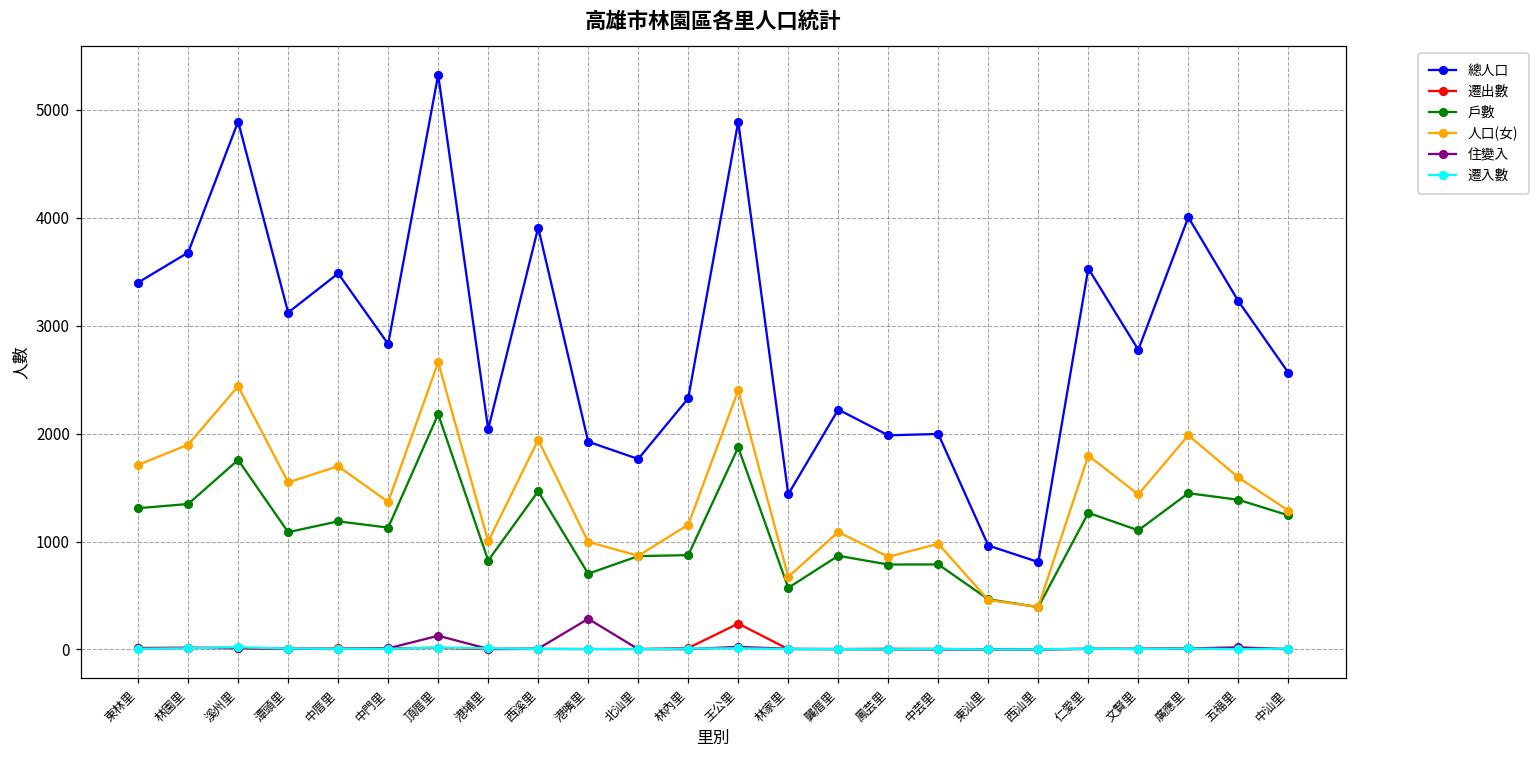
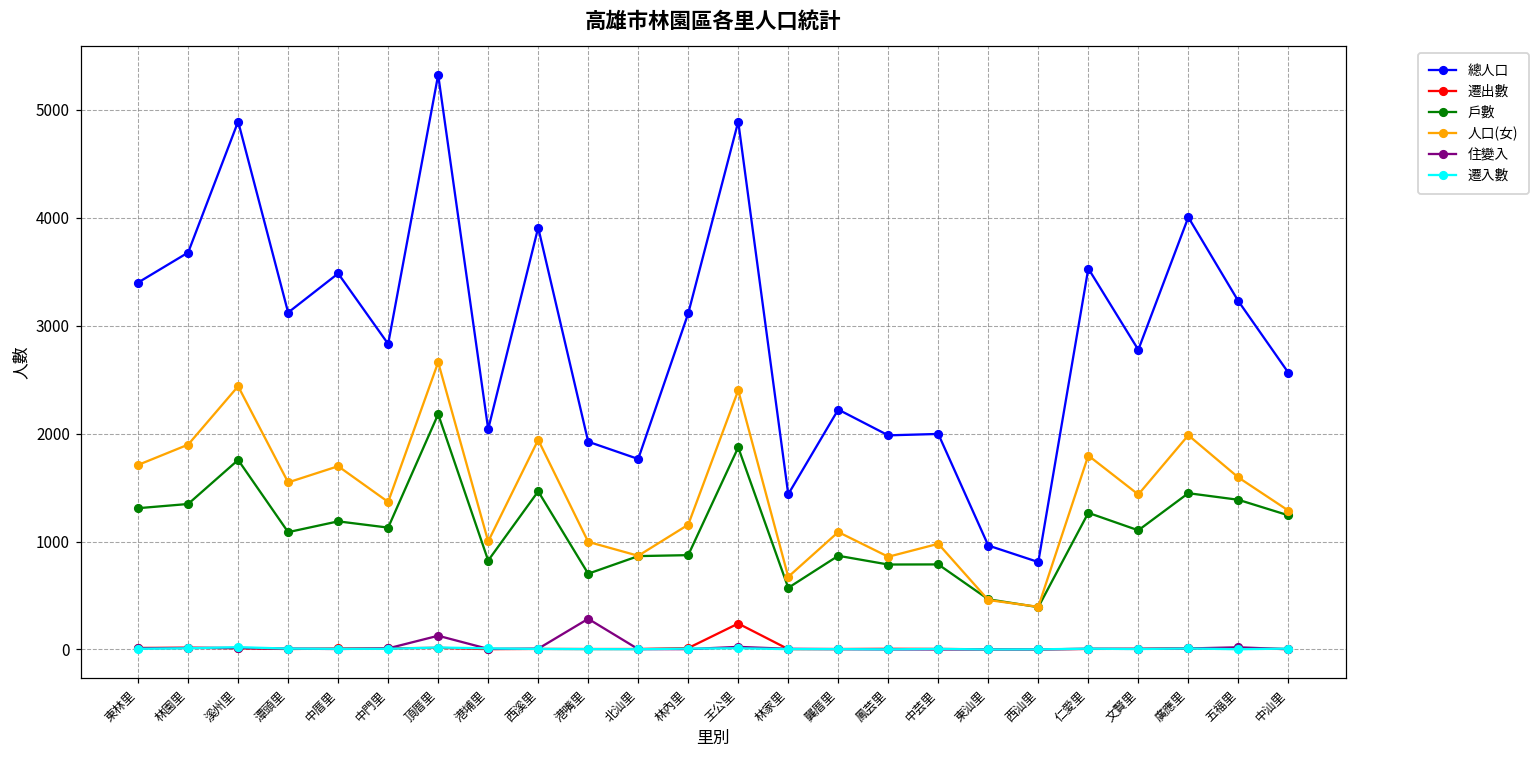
總人口, 林內里: 2300 -> 3100
